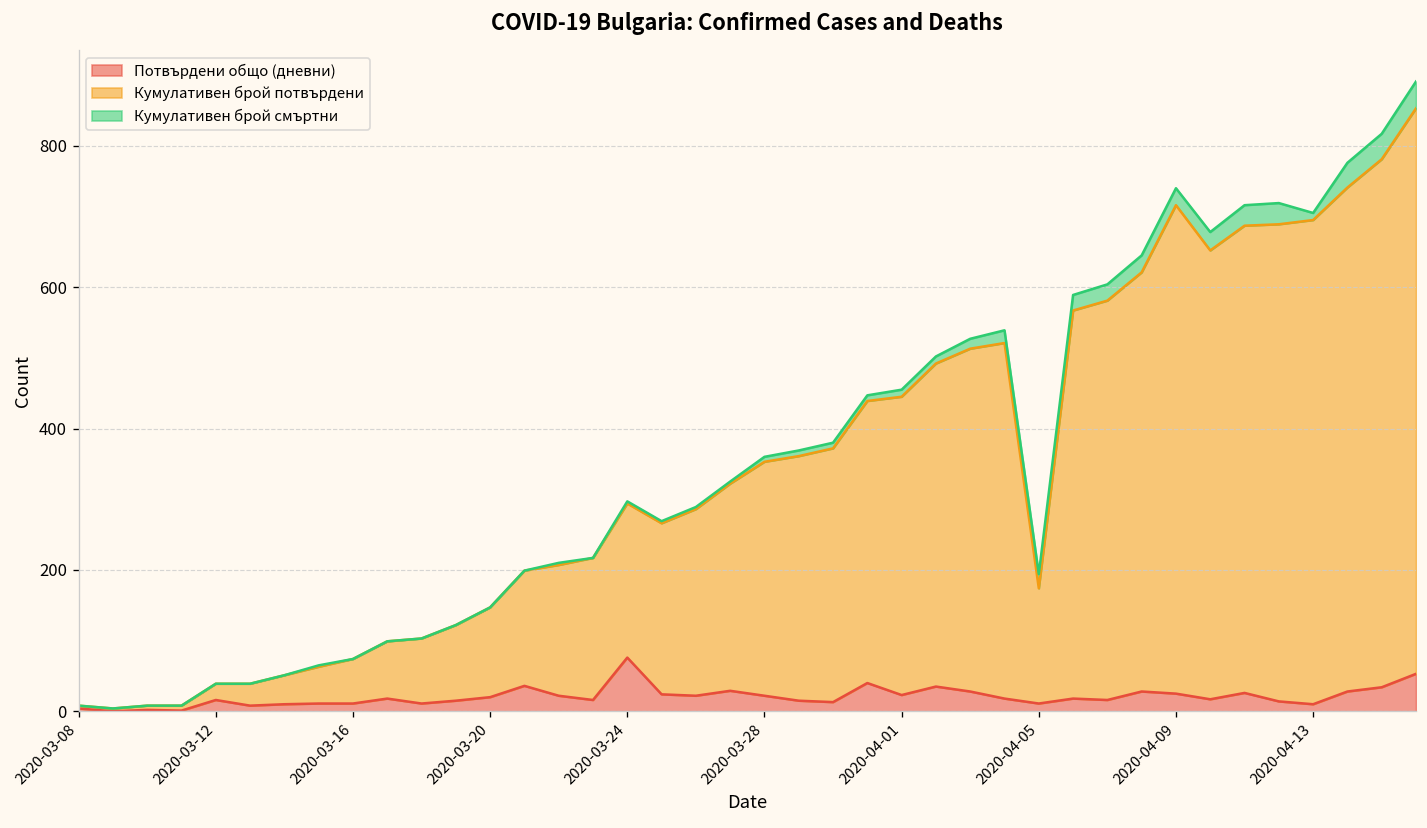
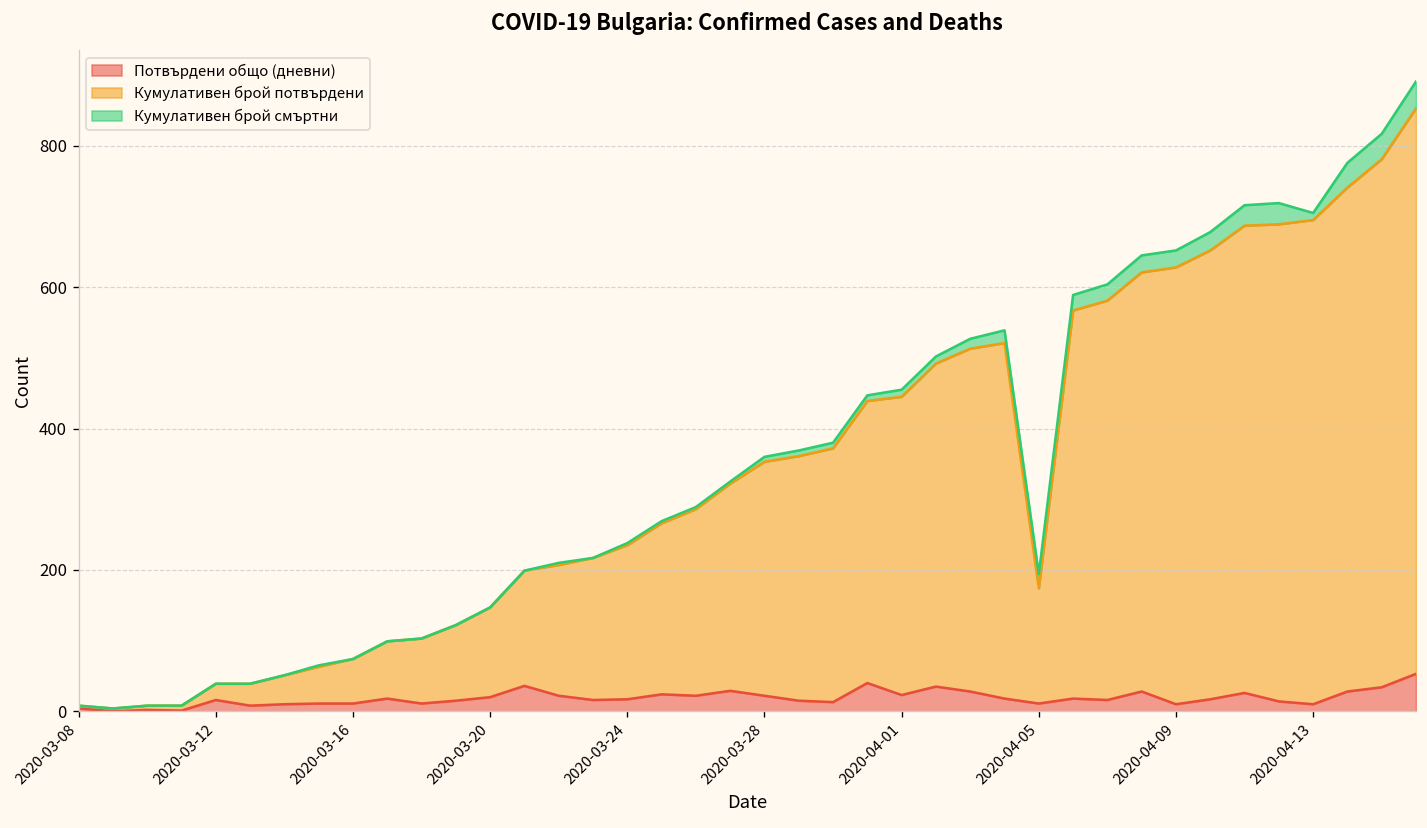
Потвърдени общо (дневни), 2020-03-24: 80 -> 20
Потвърдени общо (дневни), 2020-04-09: 30 -> 10
Кумулативен брой потвърдени, 2020-04-09: 690 -> 620
